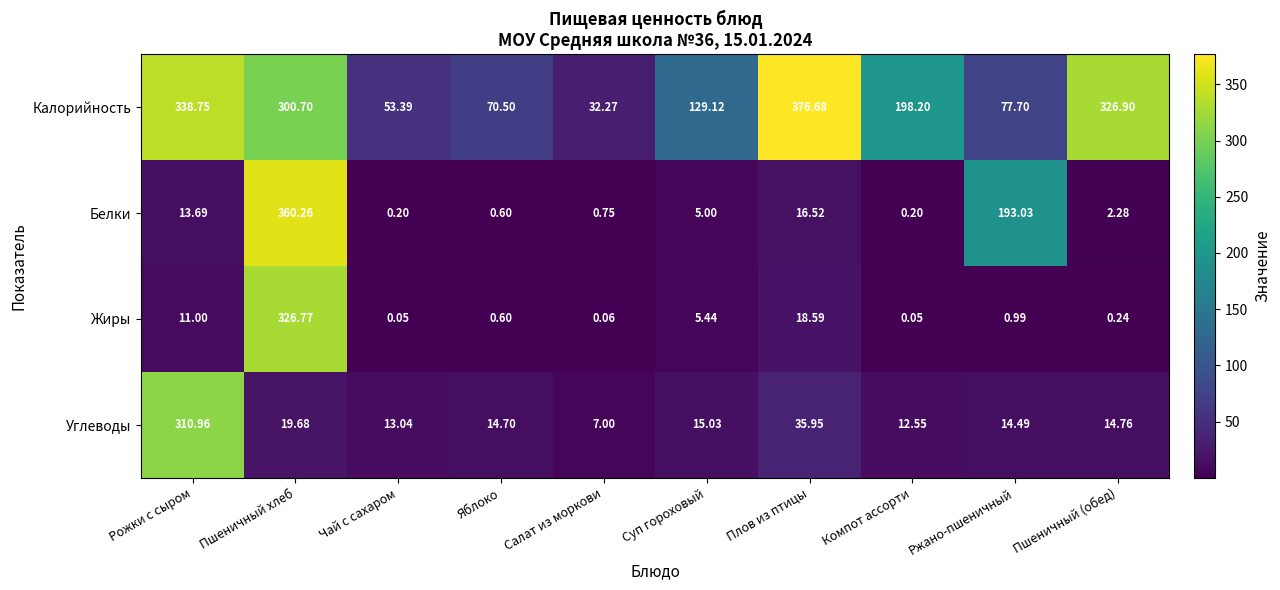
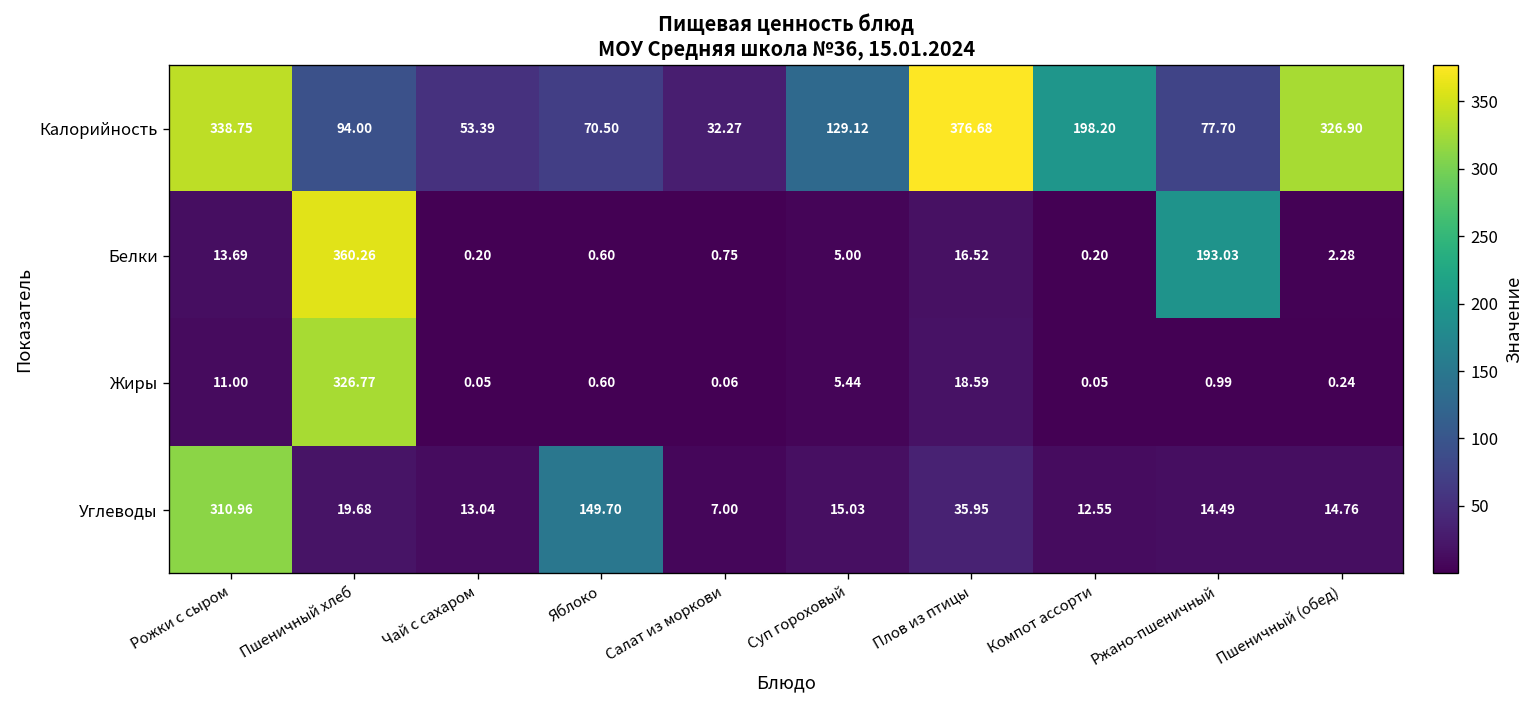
Калорийность, Пшеничный хлеб: 300.70 -> 94.00
Углеводы, Яблоко: 14.70 -> 149.70
